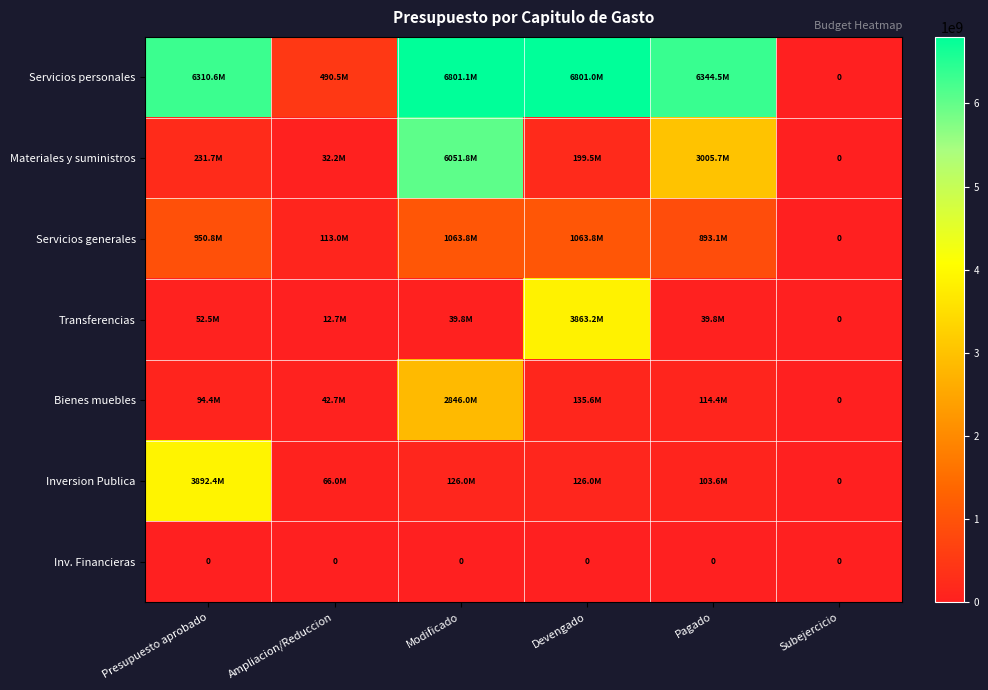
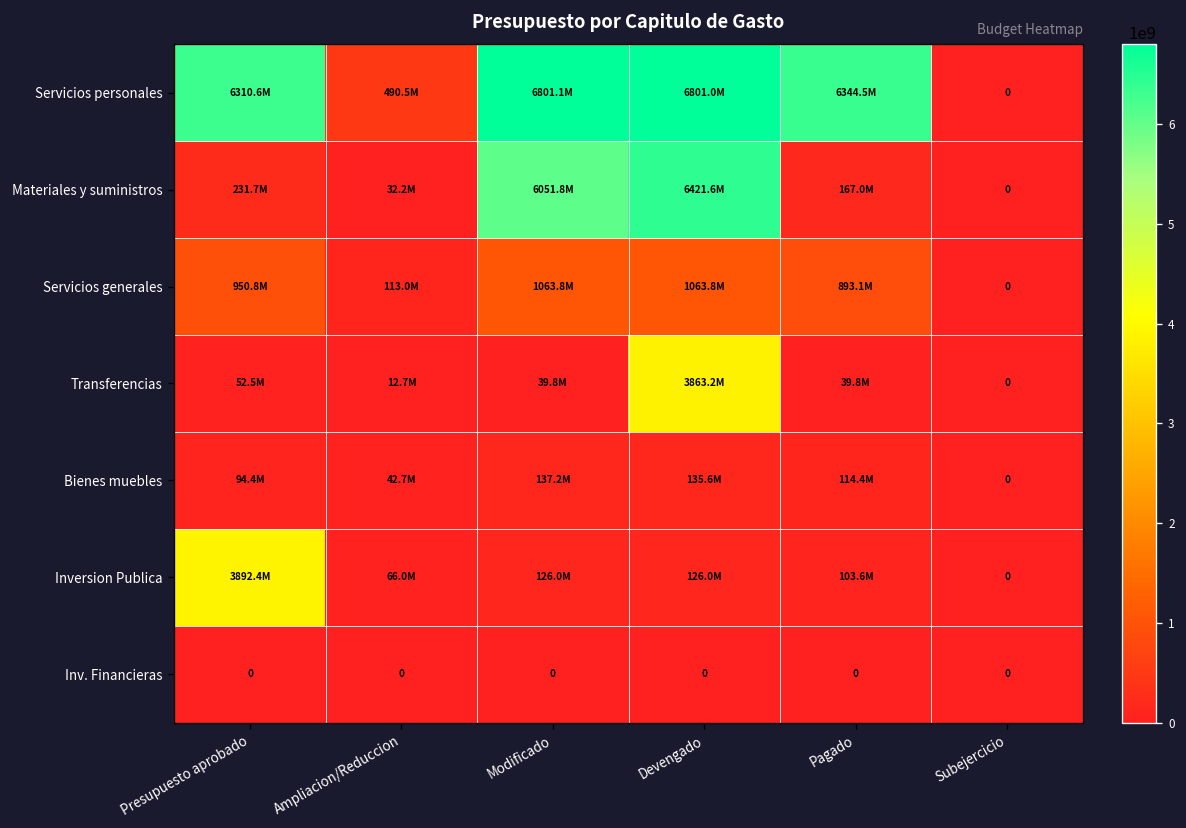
Materiales y suministros, Devengado: 199.5M -> 6421.6M
Materiales y suministros, Pagado: 3005.7M -> 167.0M
Bienes muebles, Modificado: 2846.0M -> 137.2M
